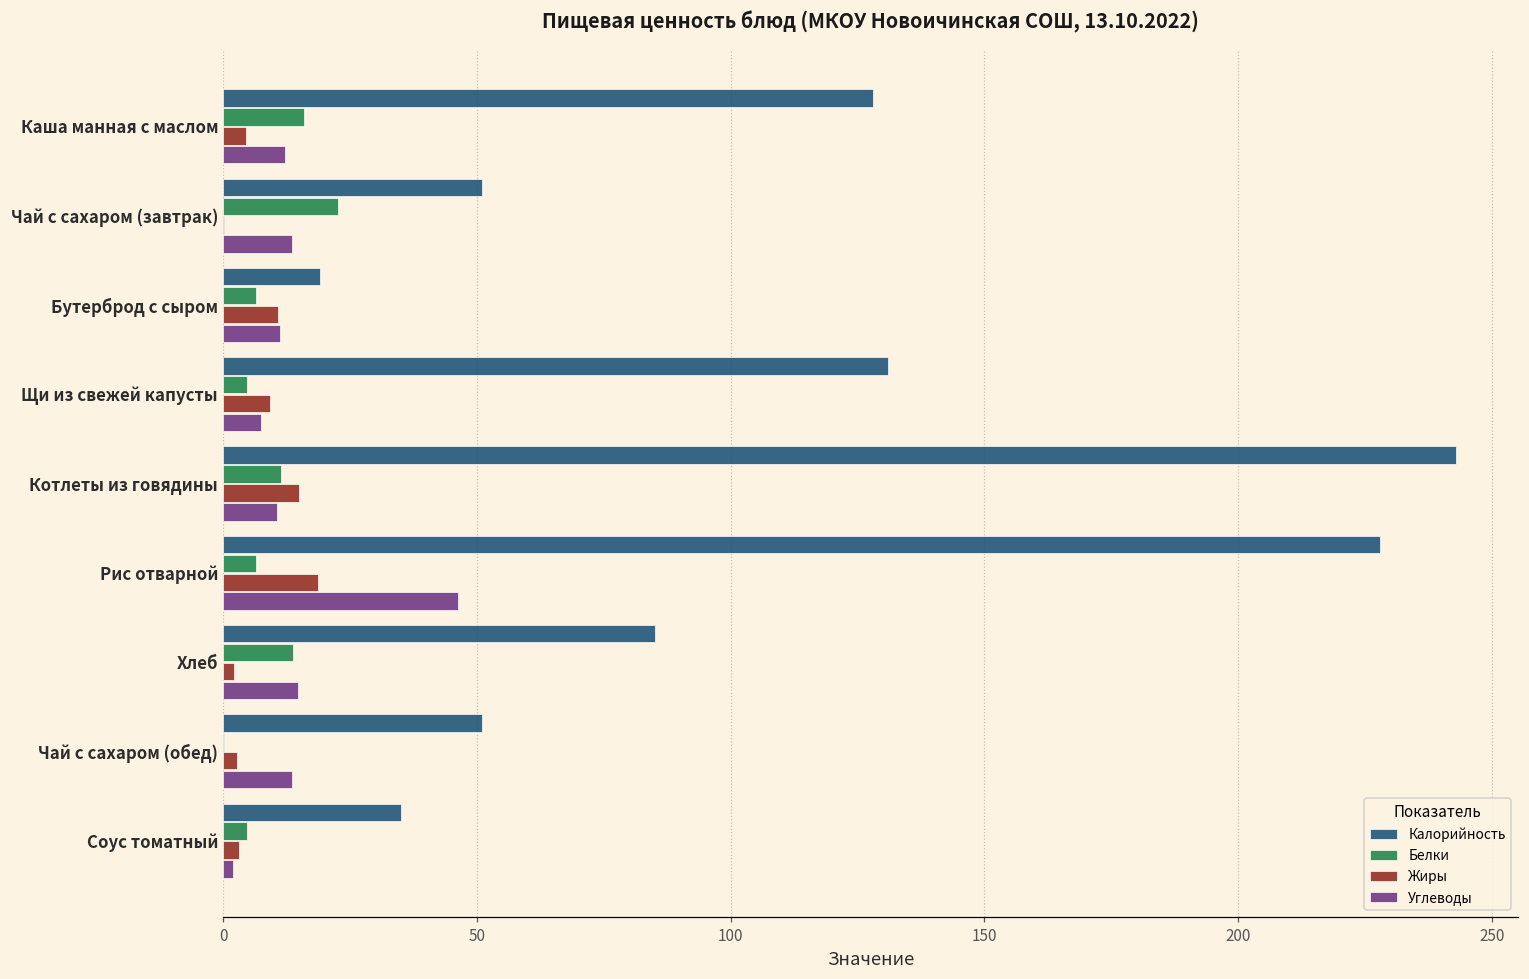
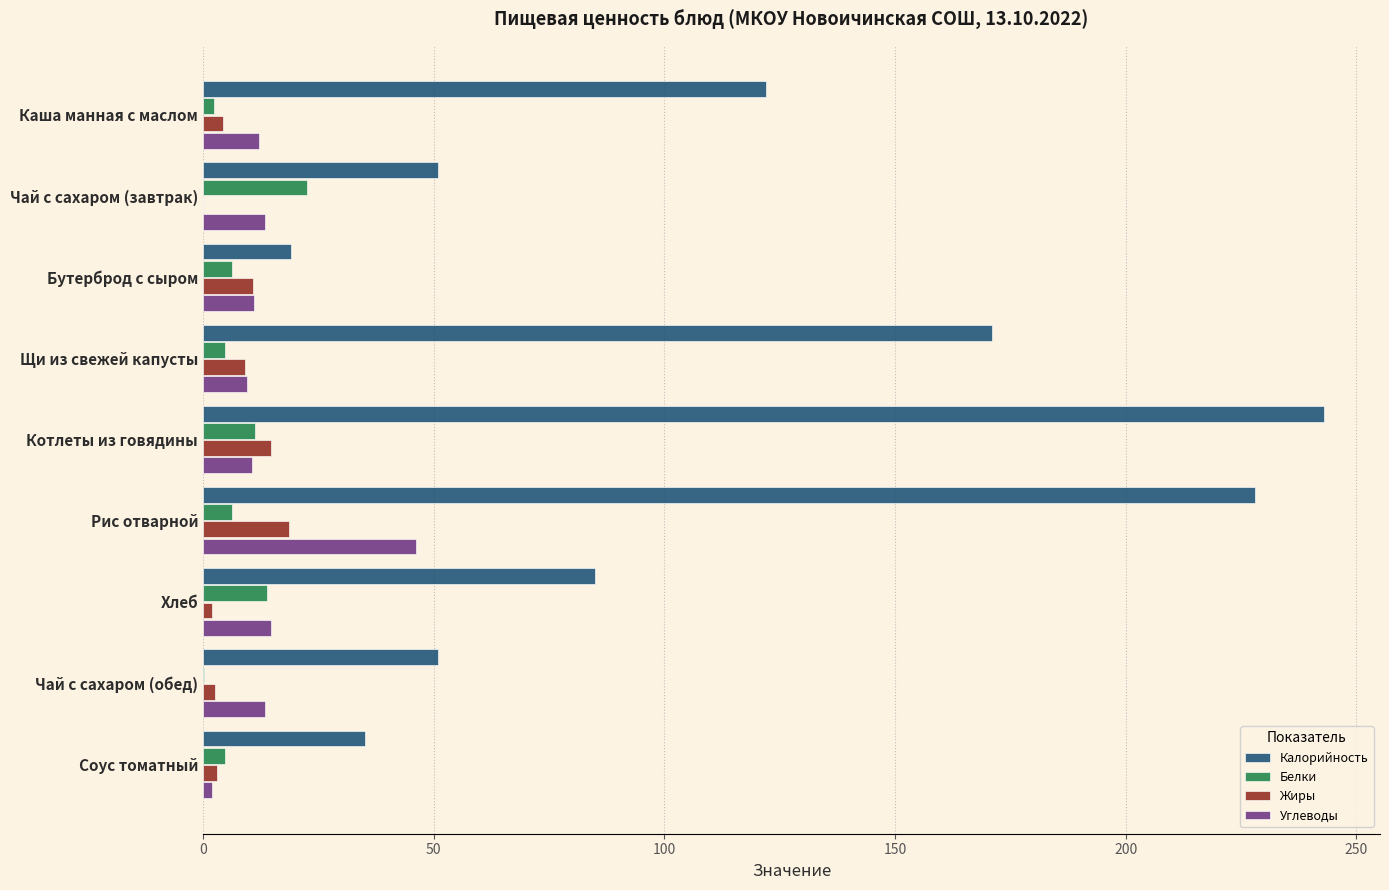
Калорийность, Каша манная с маслом: 128 -> 122
Белки, Каша манная с маслом: 16 -> 2
Калорийность, Щи из свежей капусты: 131 -> 171
Углеводы, Щи из свежей капусты: 7 -> 9
